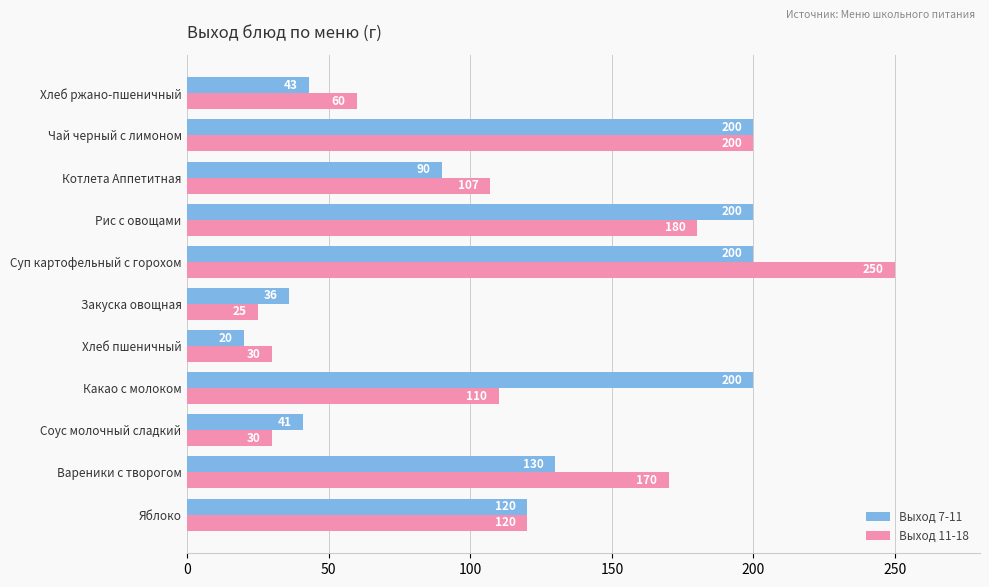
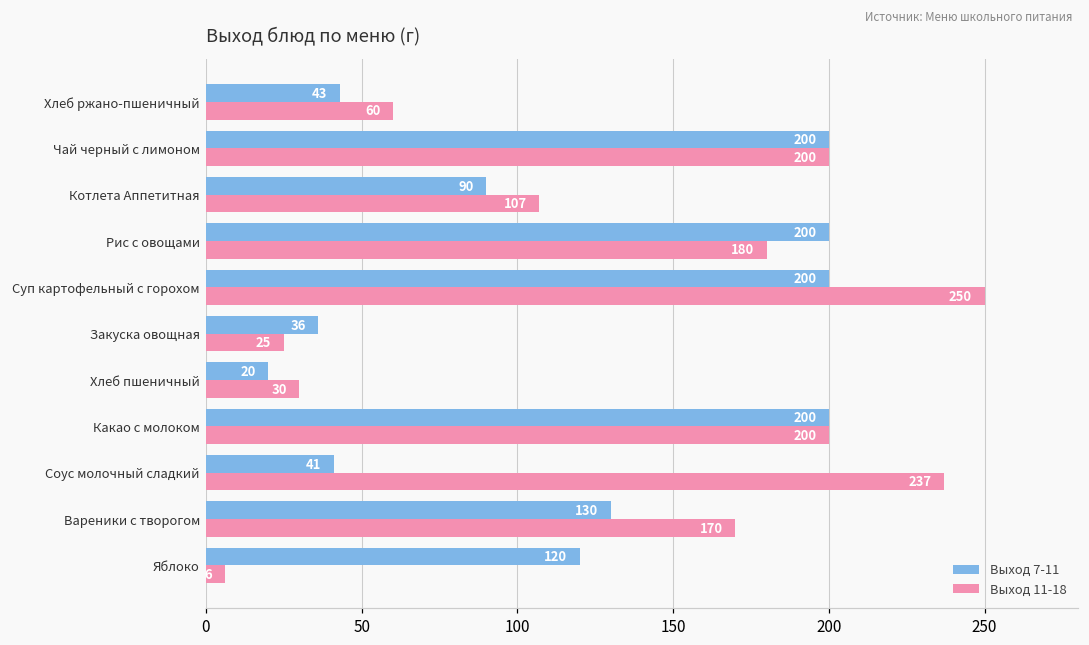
Выход 11-18, Какао с молоком: 110 -> 200
Выход 11-18, Соус молочный сладкий: 30 -> 237
Выход 11-18, Яблоко: 120 -> 6
